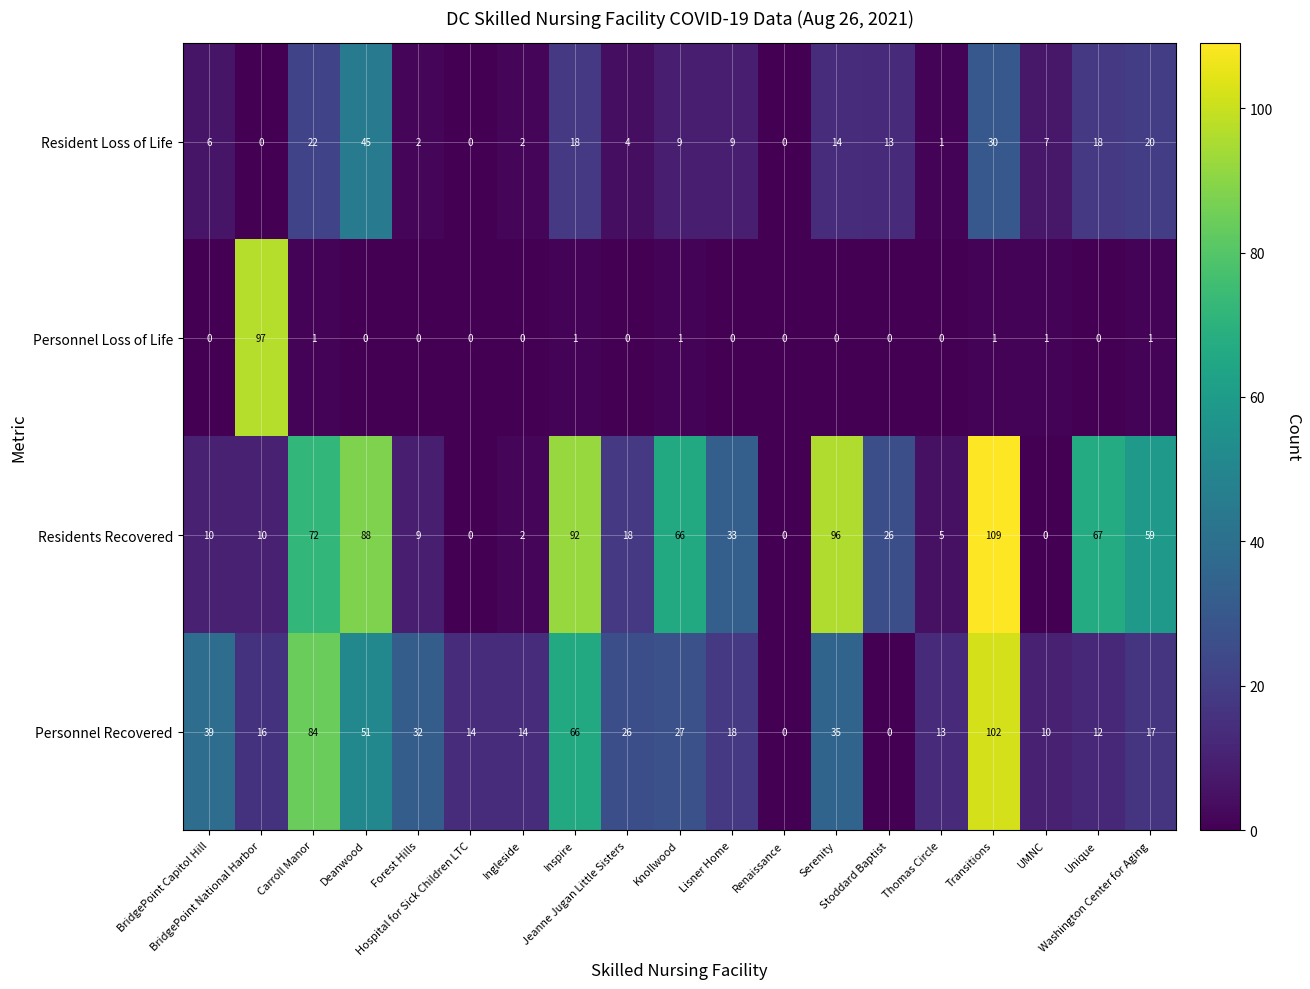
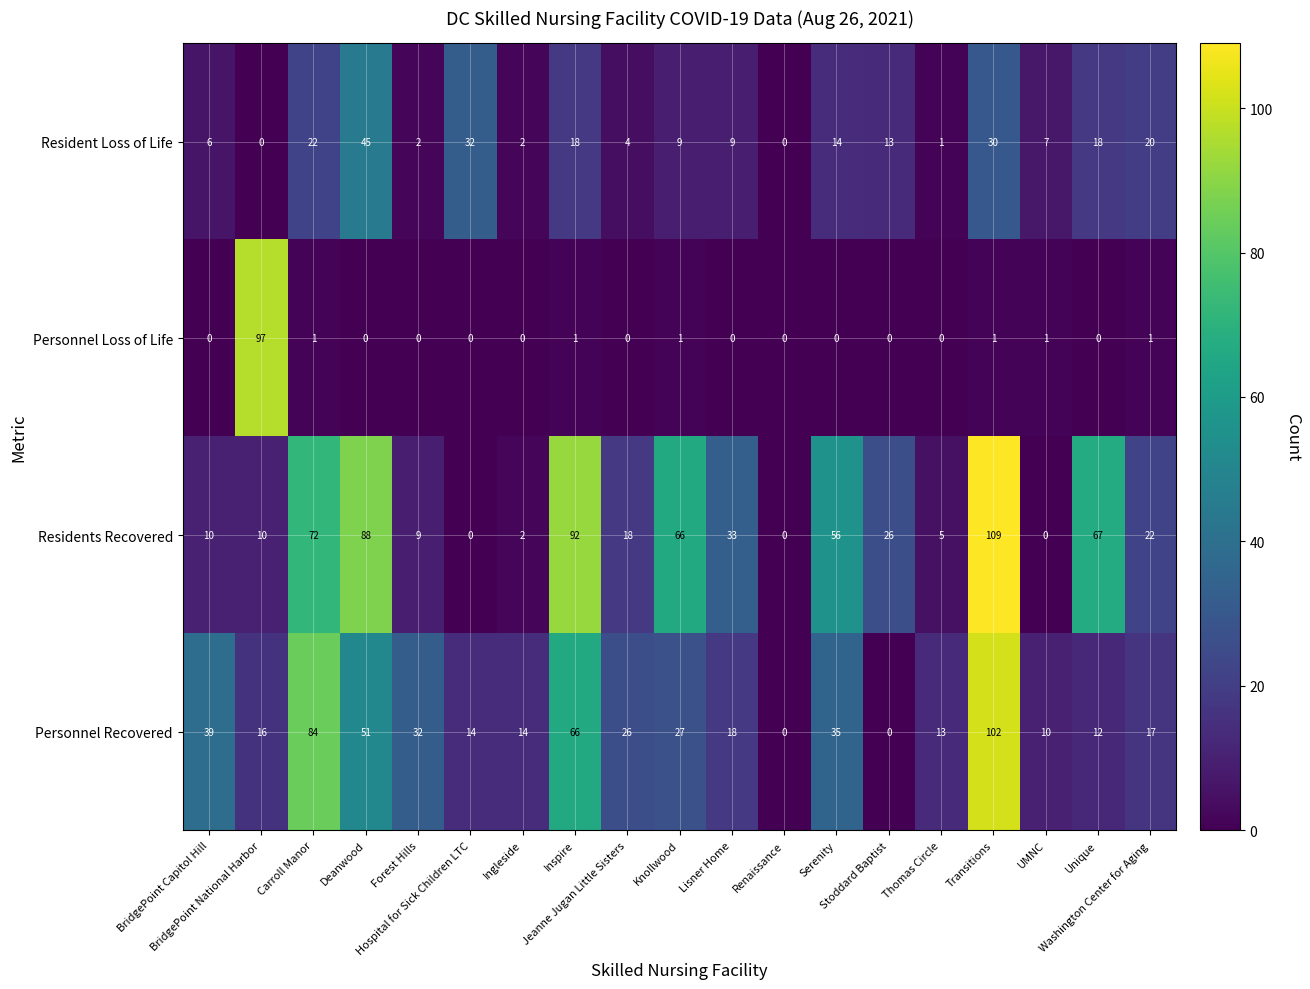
Resident Loss of Life, Hospital for Sick Children LTC: 0 -> 32
Residents Recovered, Serenity: 96 -> 56
Residents Recovered, Washington Center for Aging: 59 -> 22
